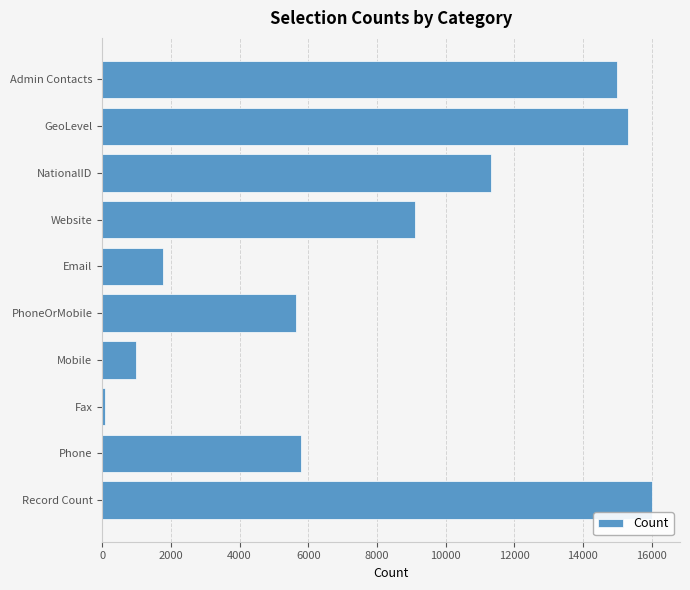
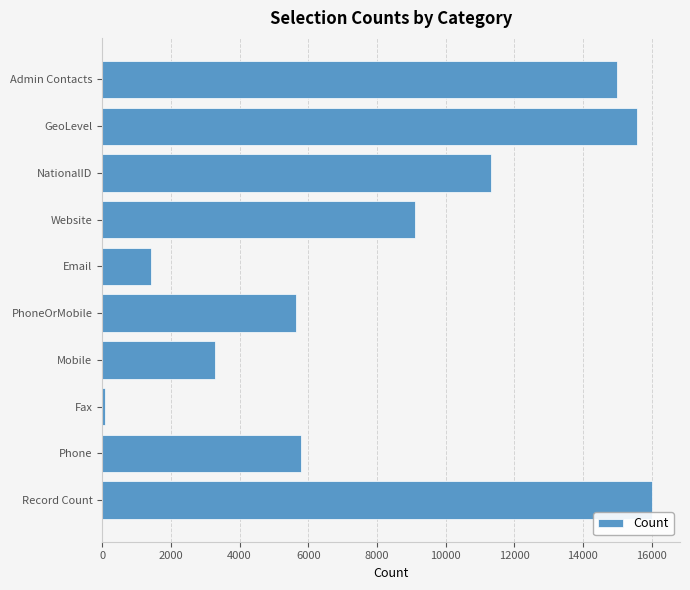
GeoLevel: 15300 -> 15600
Email: 1800 -> 1400
Mobile: 1000 -> 3300
